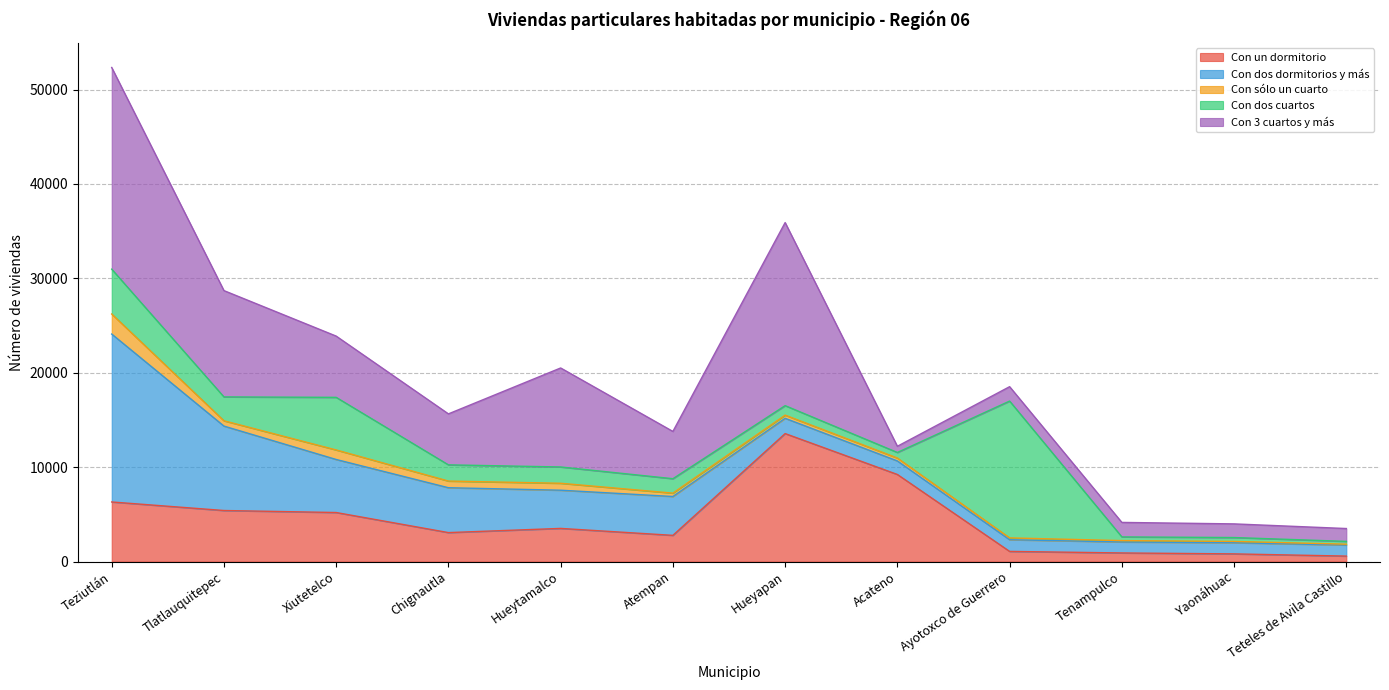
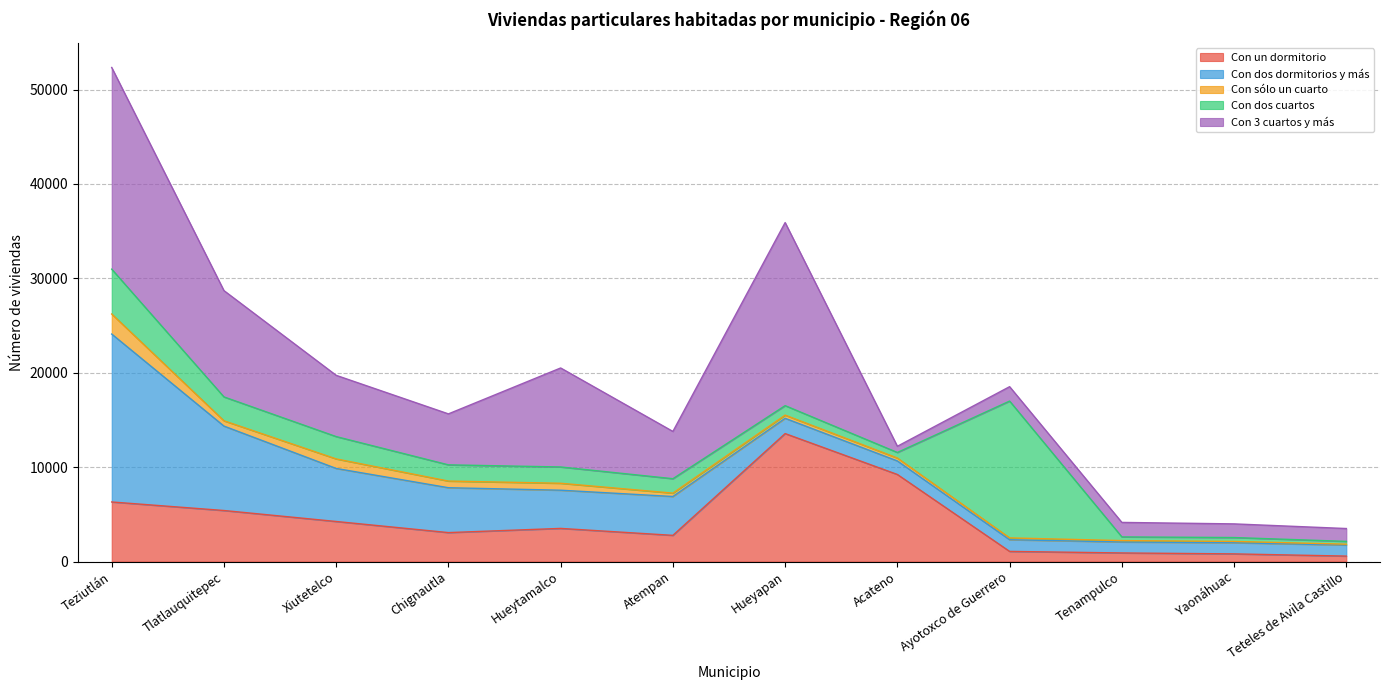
Con un dormitorio, Xiutetelco: 5000 -> 4000
Con dos cuartos, Xiutetelco: 6000 -> 2000
